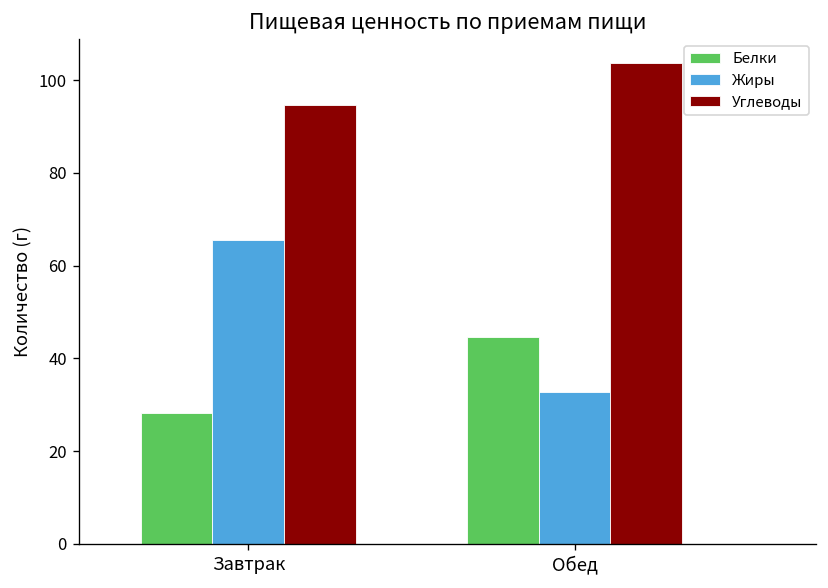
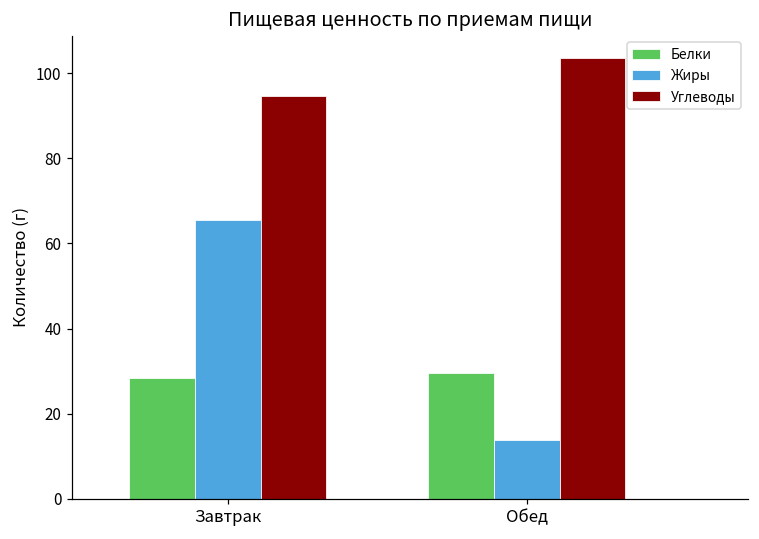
Белки, Обед: 45 -> 30
Жиры, Обед: 33 -> 14
